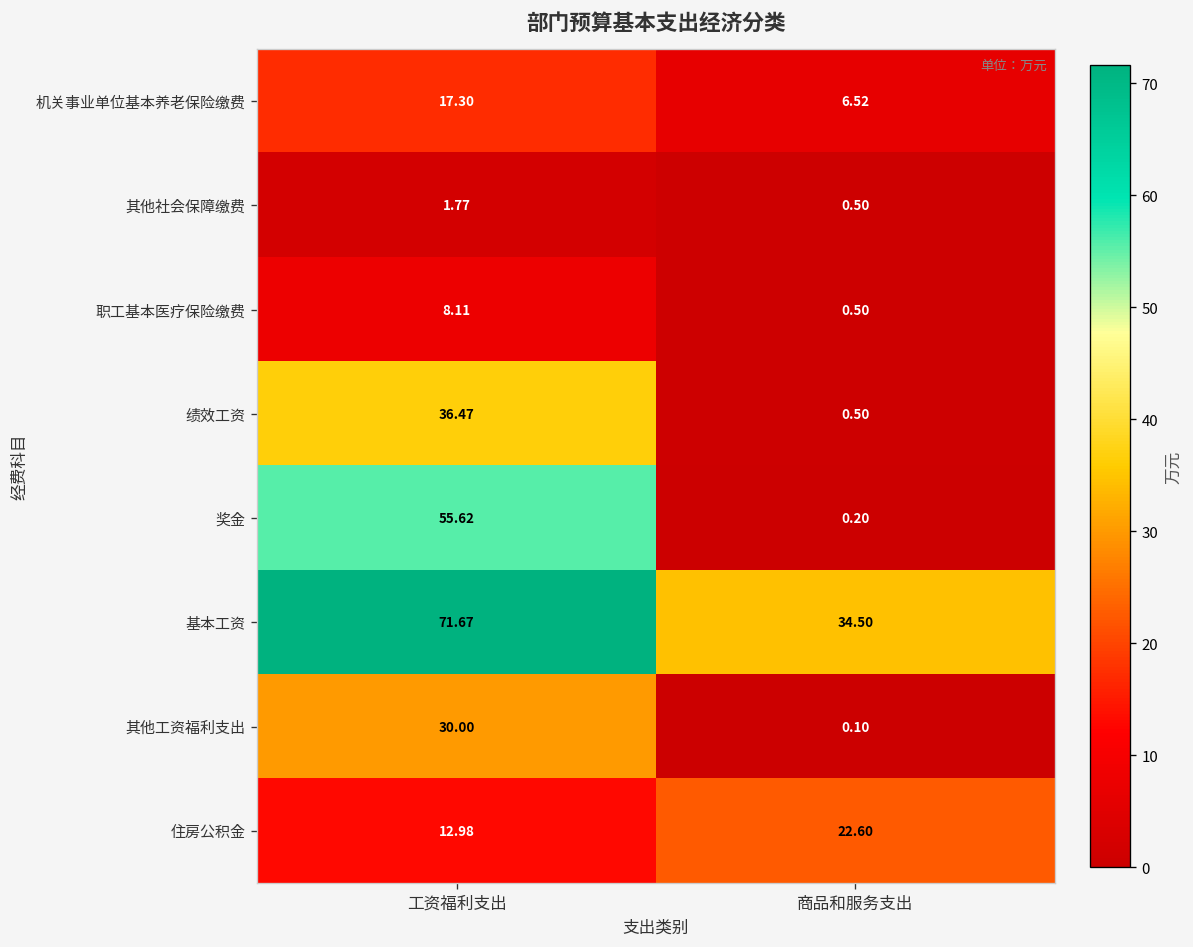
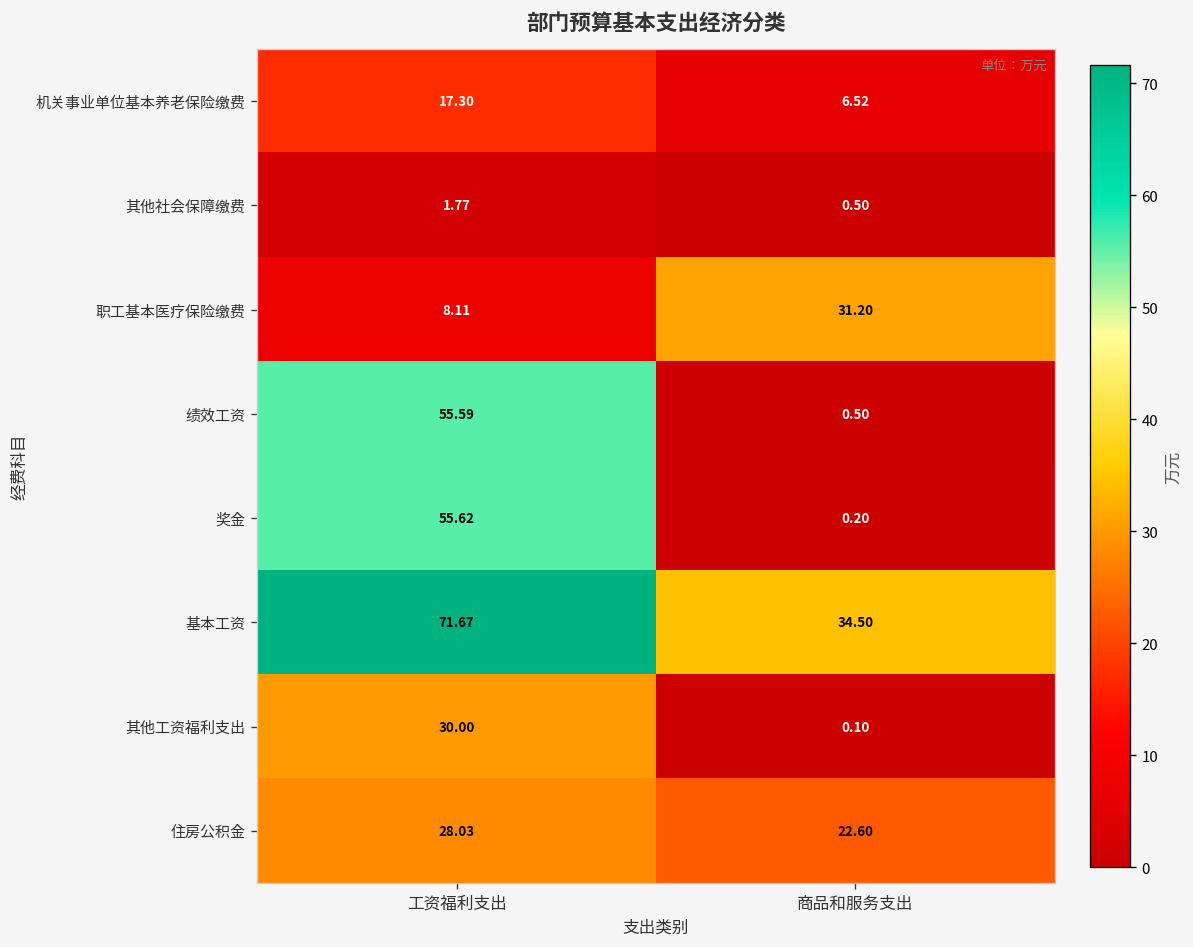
职工基本医疗保险缴费, 商品和服务支出: 0.50 -> 31.20
绩效工资, 工资福利支出: 36.47 -> 55.59
住房公积金, 工资福利支出: 12.98 -> 28.03
